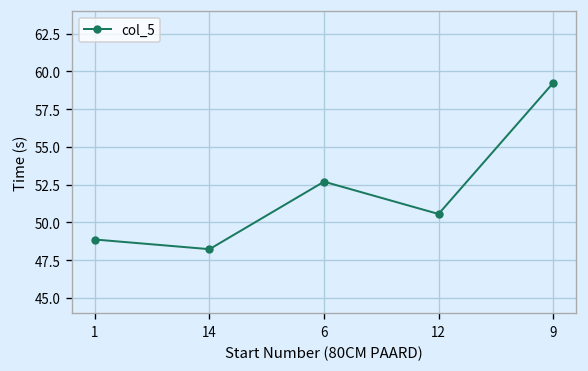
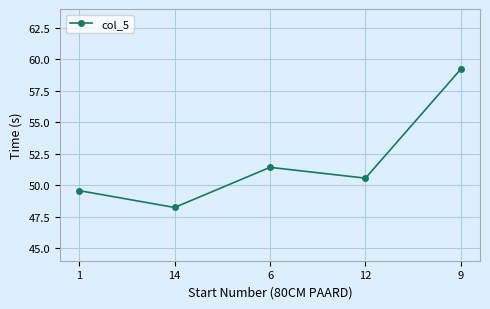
1: 48.9 -> 49.6
6: 52.7 -> 51.4
